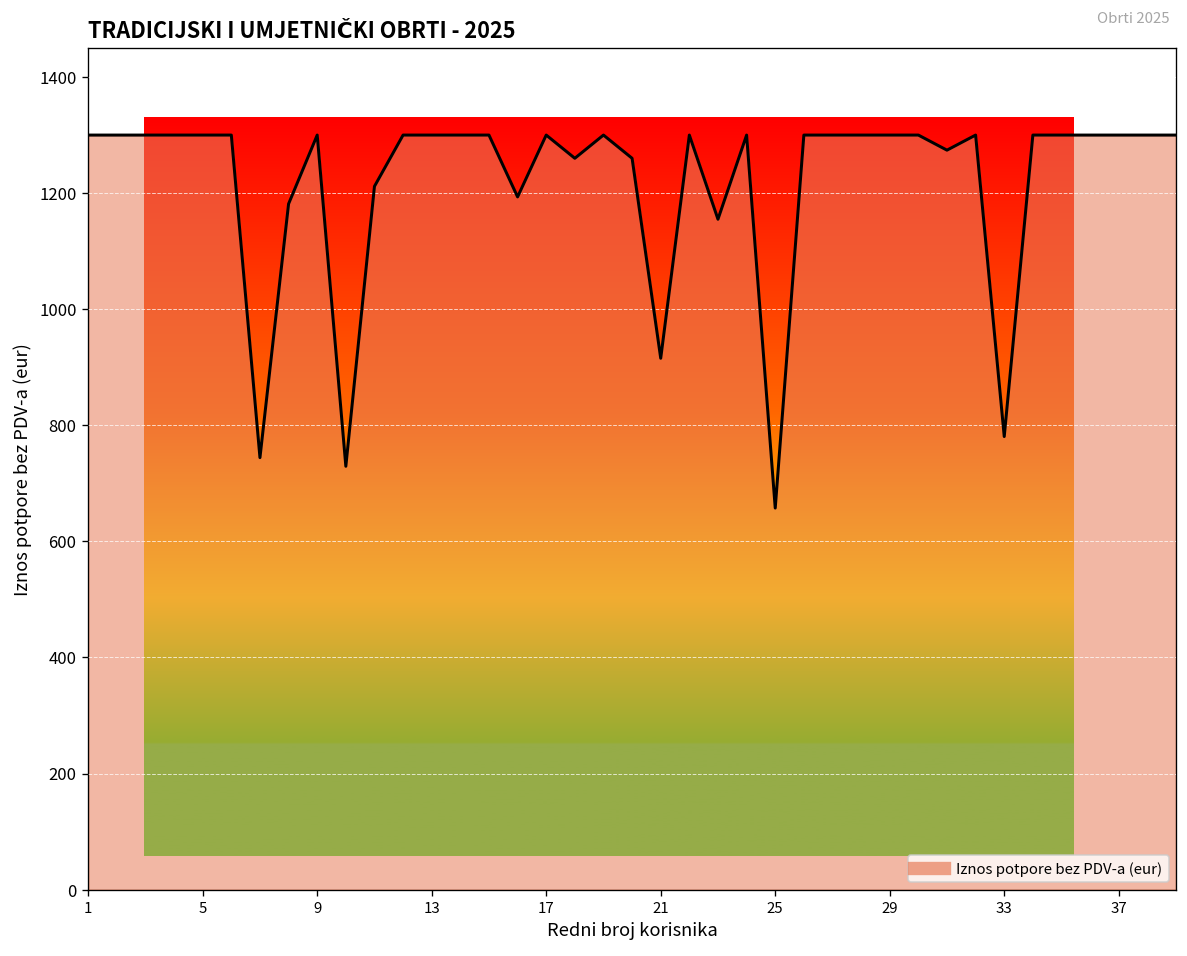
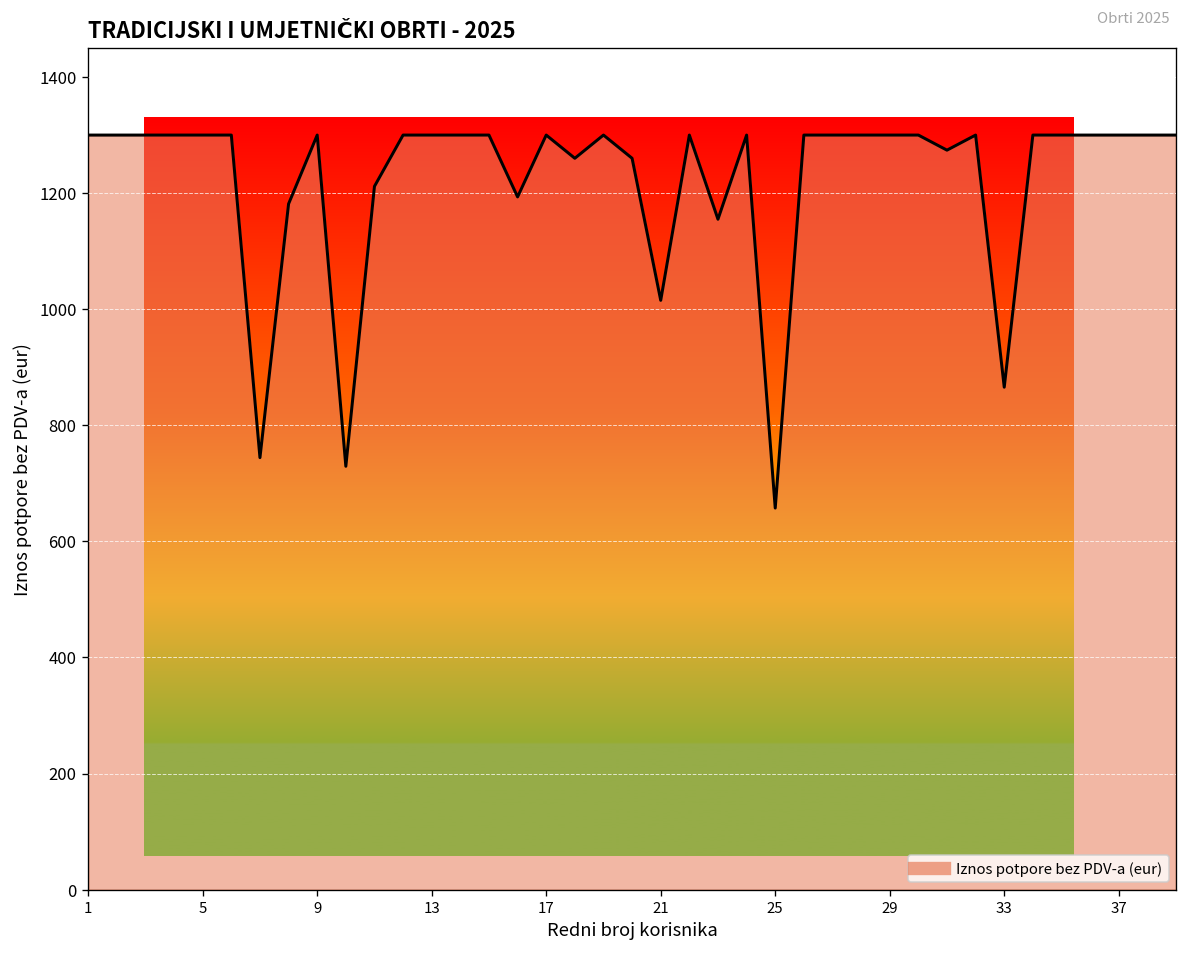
21: 920 -> 1020
33: 780 -> 870
